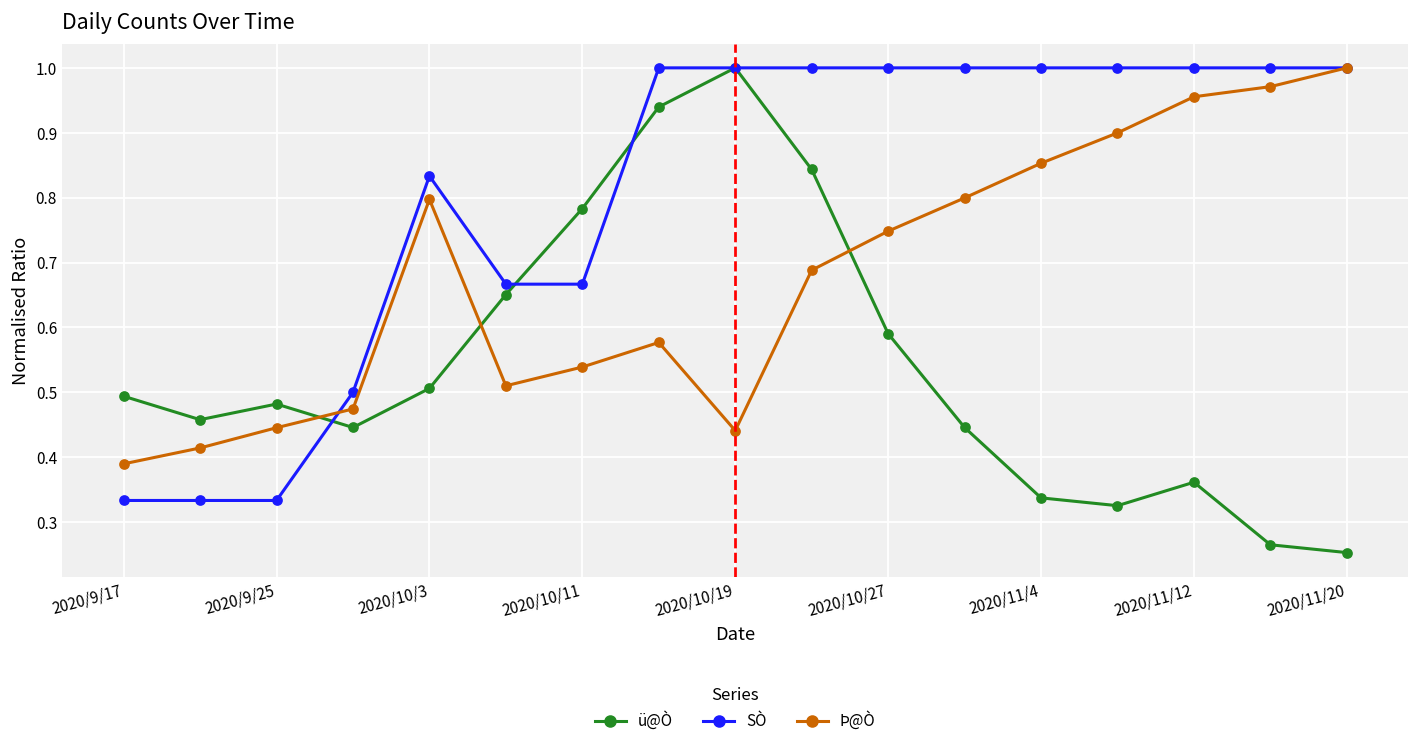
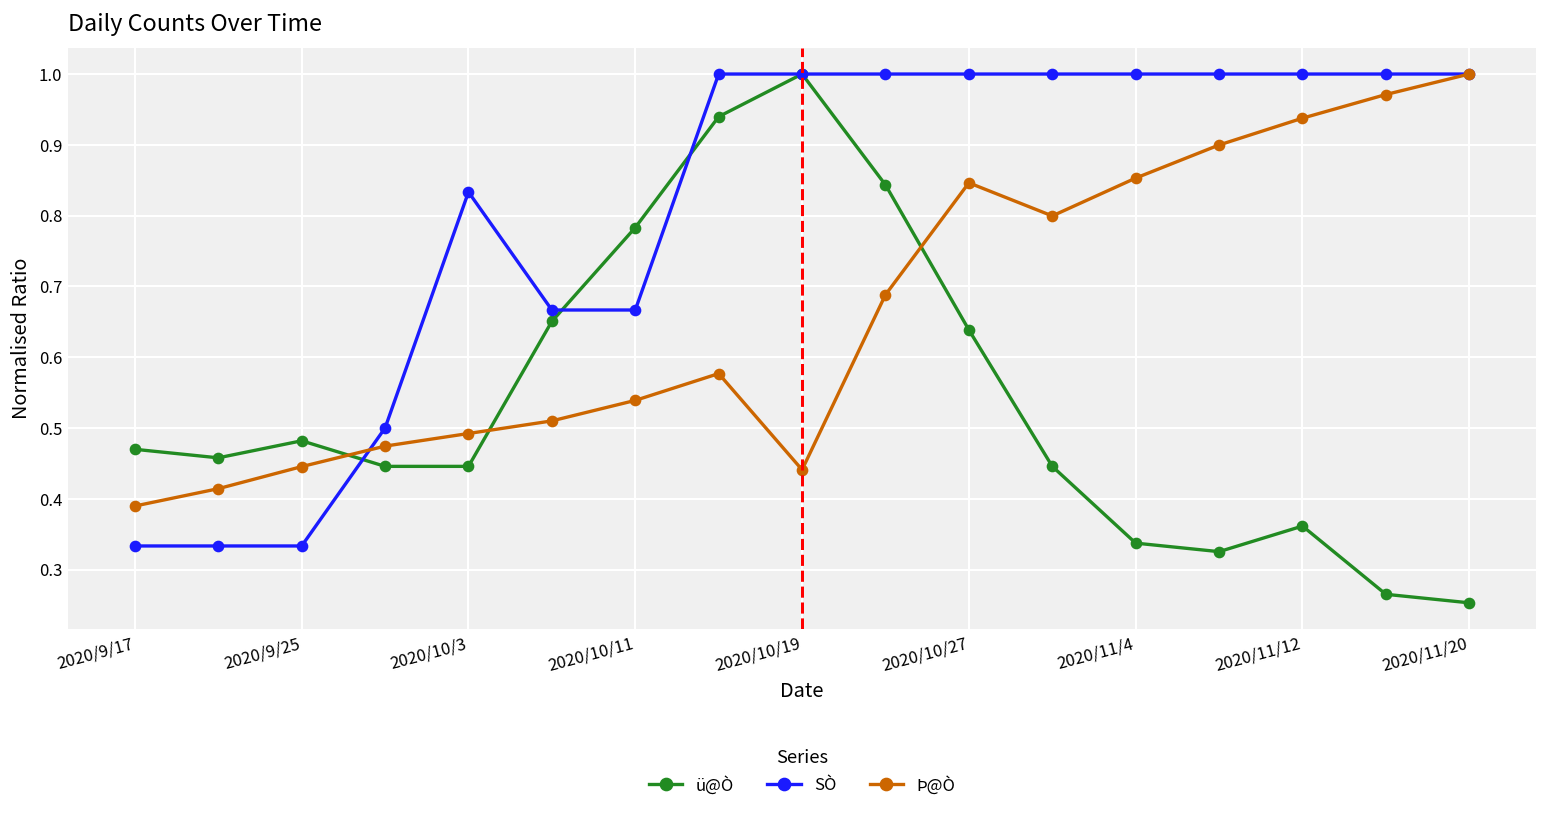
ü@Ò, 2020/9/17: 0.49 -> 0.47
ü@Ò, 2020/10/3: 0.51 -> 0.45
Þ@Ò, 2020/10/3: 0.80 -> 0.49
ü@Ò, 2020/10/27: 0.59 -> 0.64
Þ@Ò, 2020/10/27: 0.75 -> 0.85
Þ@Ò, 2020/11/12: 0.96 -> 0.94
